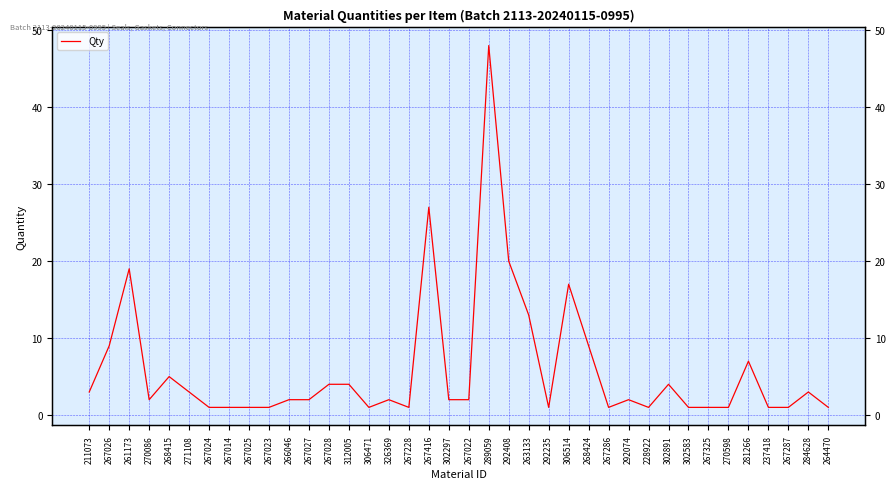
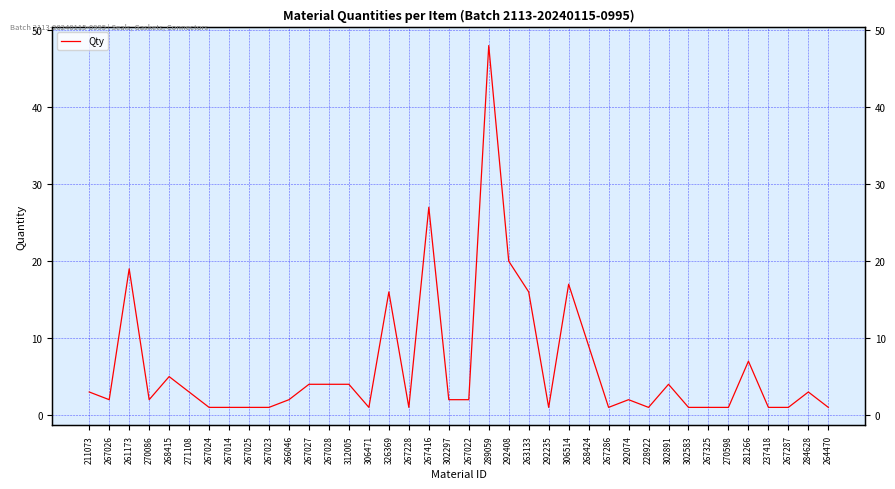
267026: 9 -> 2
267027: 2 -> 4
326369: 2 -> 16
263133: 13 -> 16
